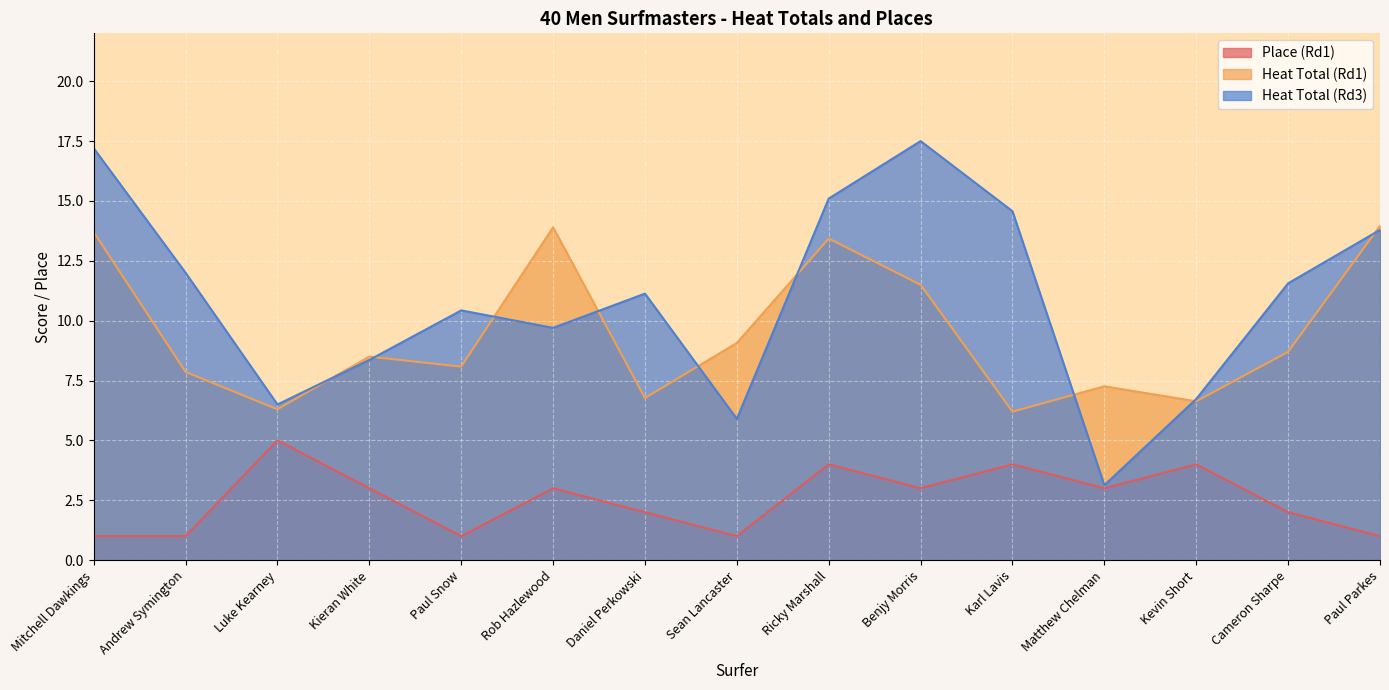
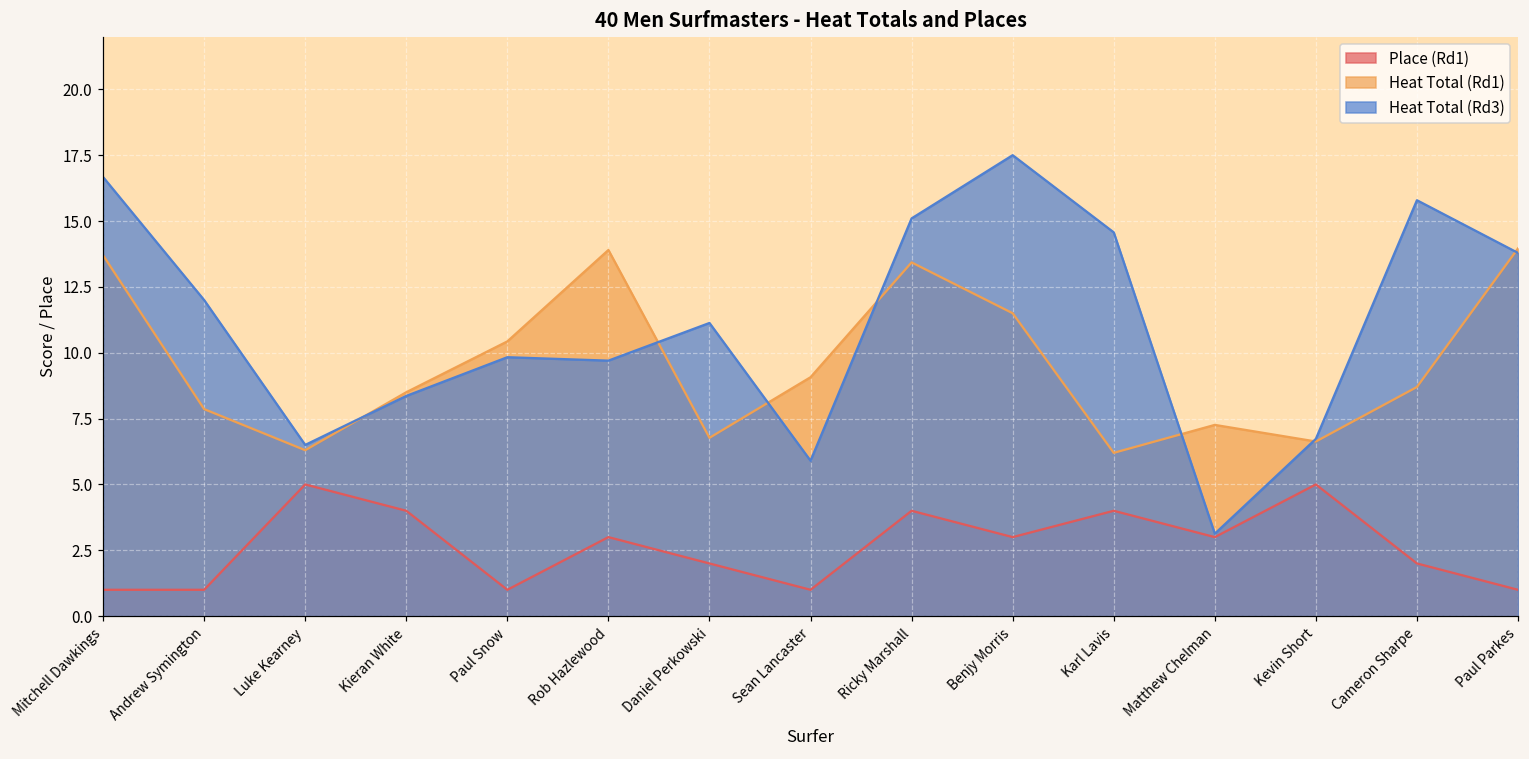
Heat Total (Rd3), Mitchell Dawkings: 17.2 -> 16.7
Place (Rd1), Kieran White: 3 -> 4
Heat Total (Rd1), Paul Snow: 8.1 -> 10.4
Heat Total (Rd3), Paul Snow: 10.4 -> 9.8
Place (Rd1), Kevin Short: 4 -> 5
Heat Total (Rd3), Cameron Sharpe: 11.6 -> 15.8
